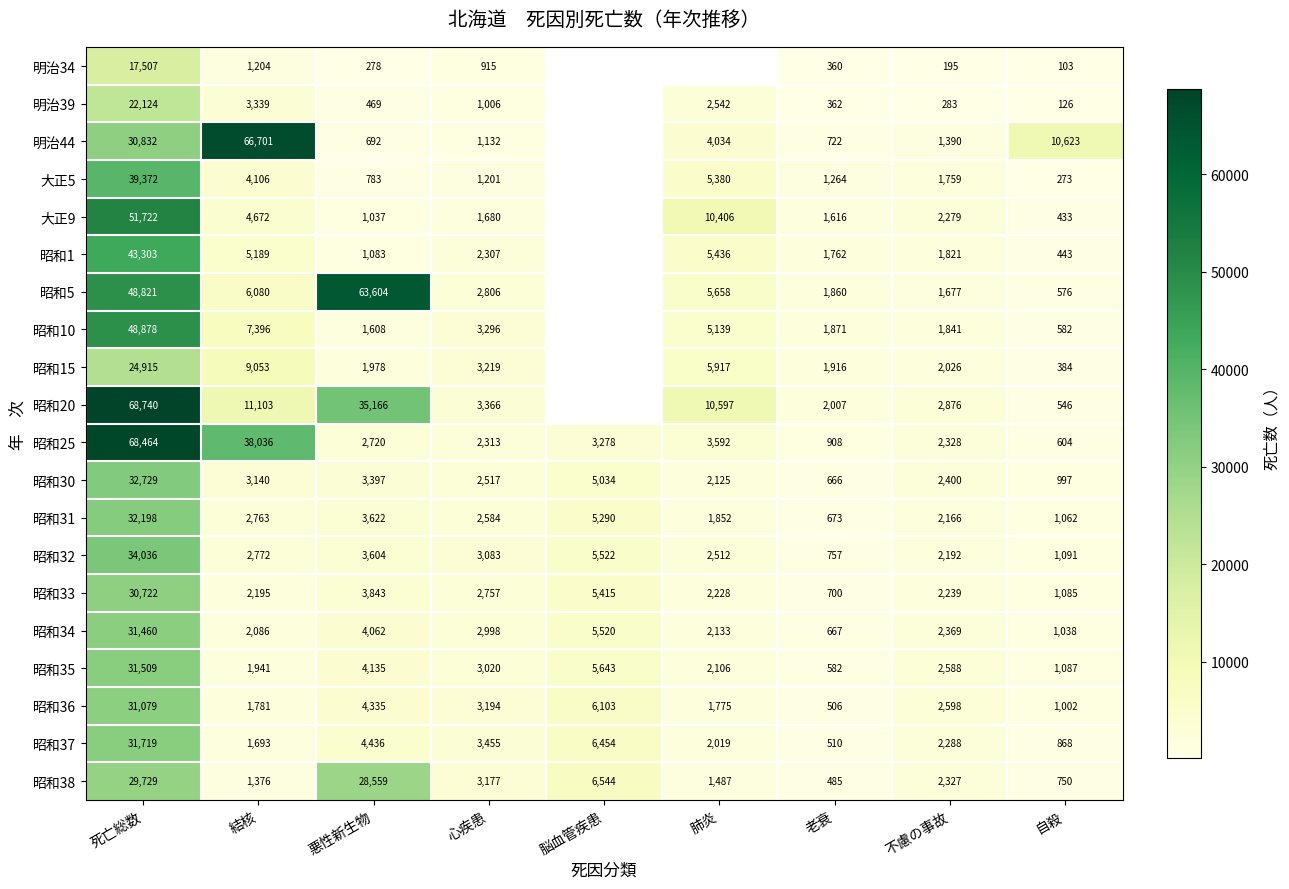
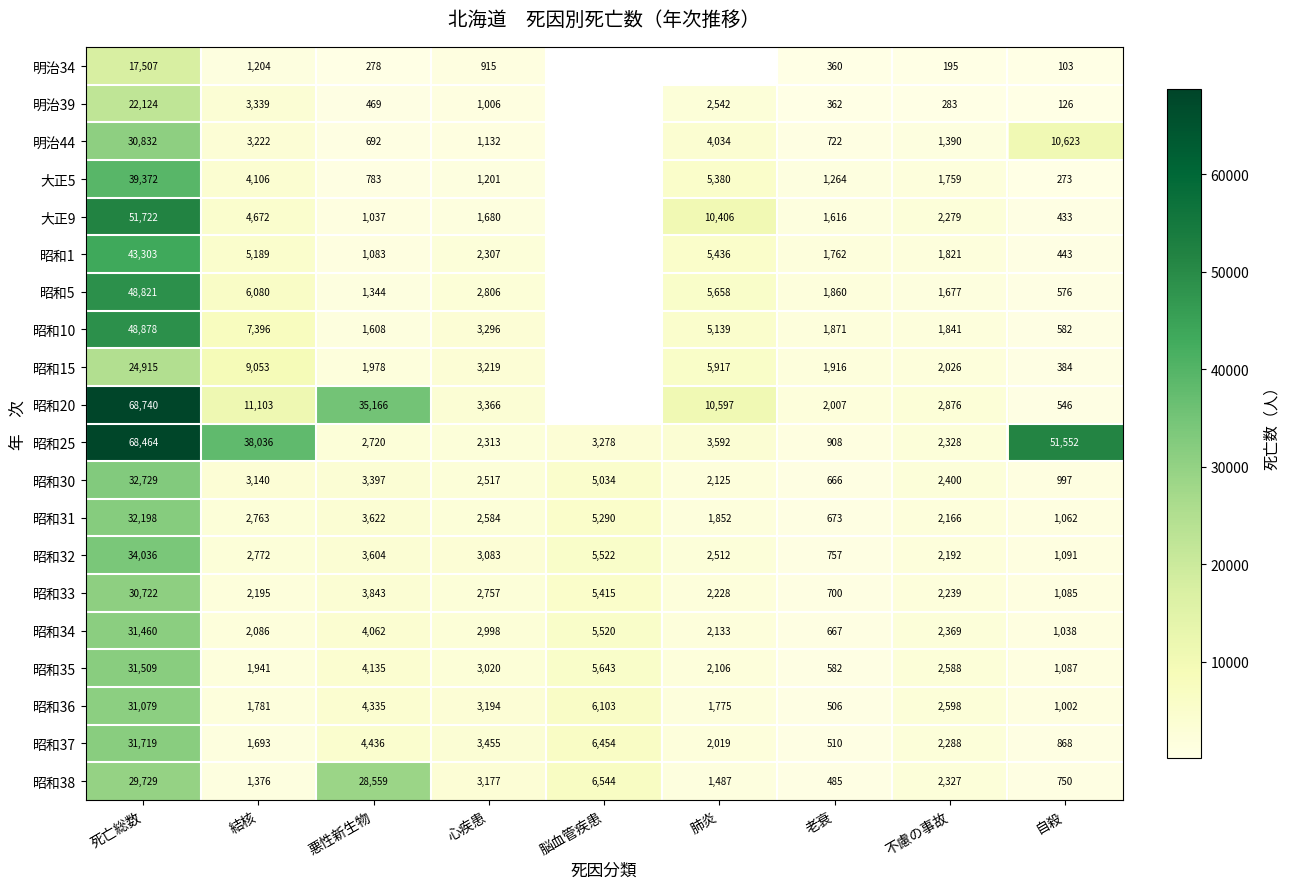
明治44, 結核: 66,701 -> 3,222
昭和5, 悪性新生物: 63,604 -> 1,344
昭和25, 自殺: 604 -> 51,552
